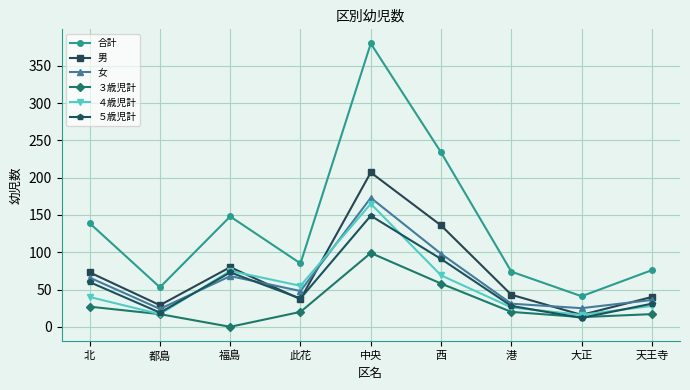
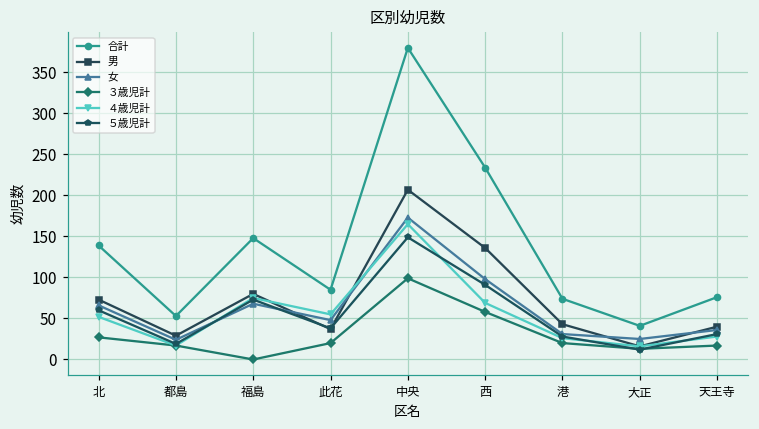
４歳児計, 北: 40 -> 50
